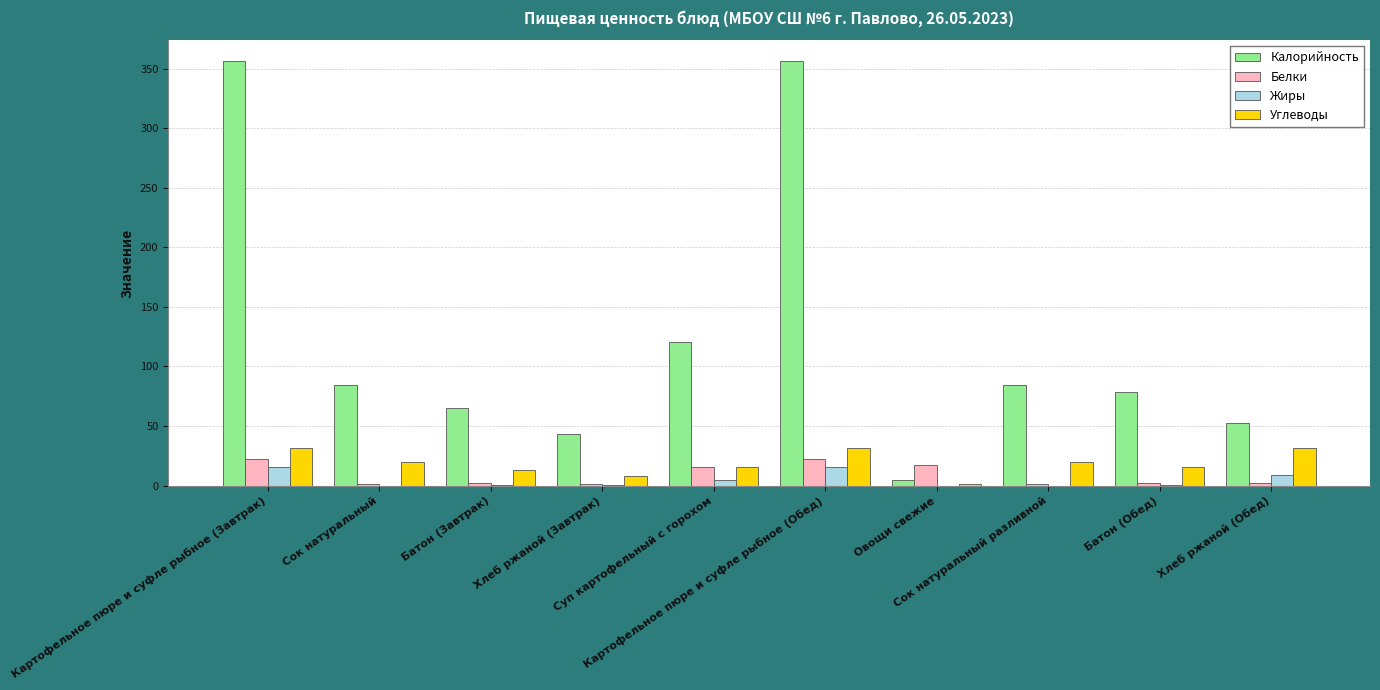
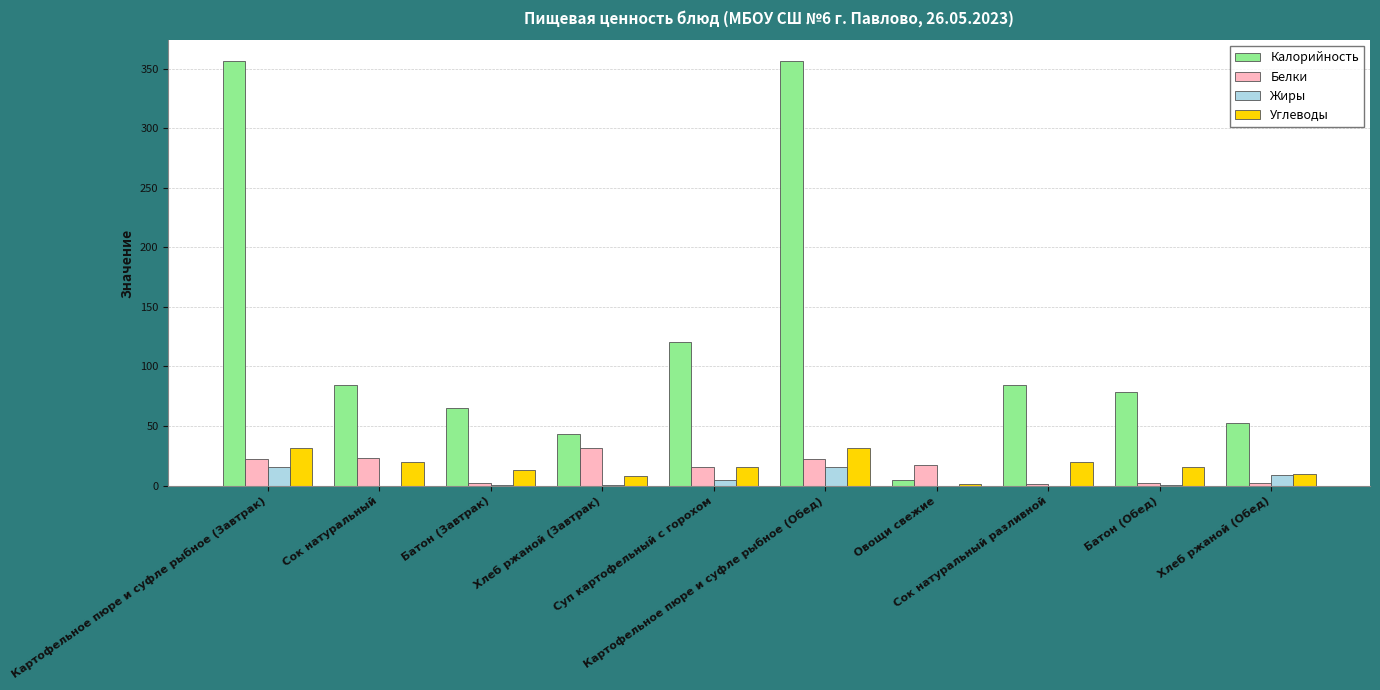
Белки, Сок натуральный: 1 -> 23
Белки, Хлеб ржаной (Завтрак): 2 -> 31
Углеводы, Хлеб ржаной (Обед): 32 -> 10
